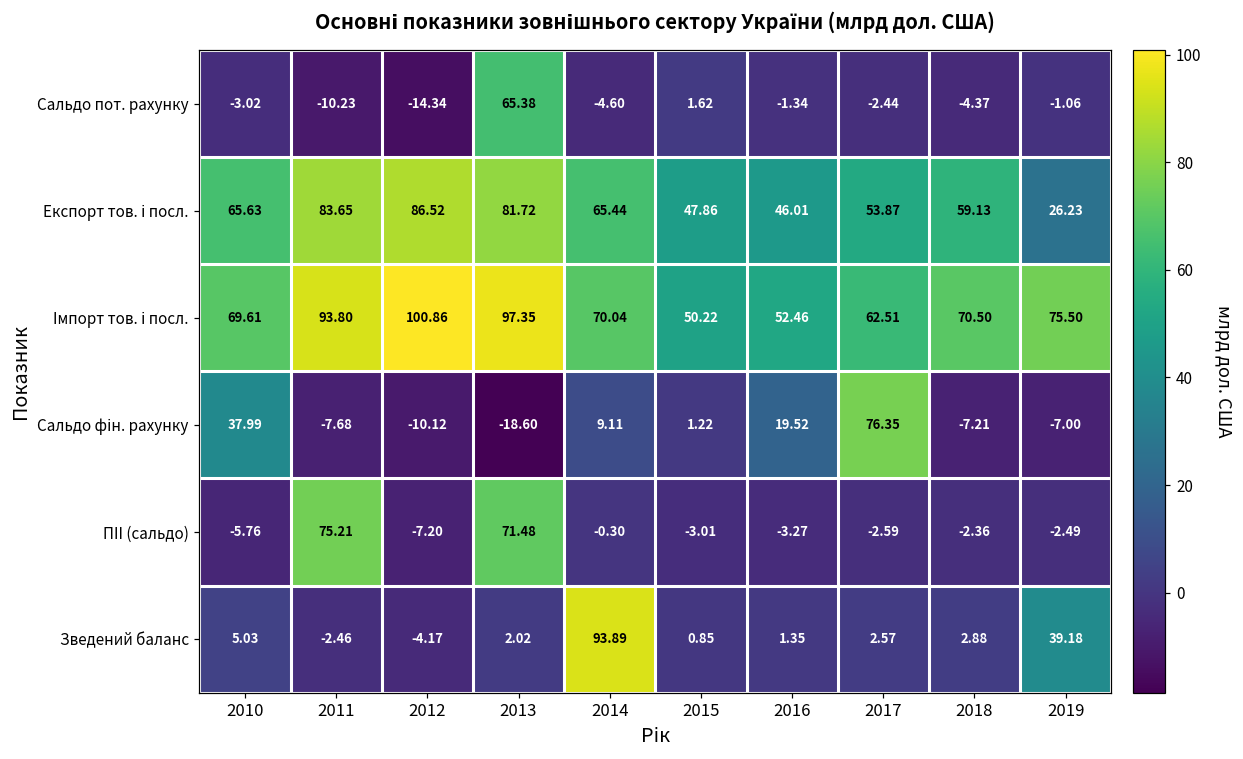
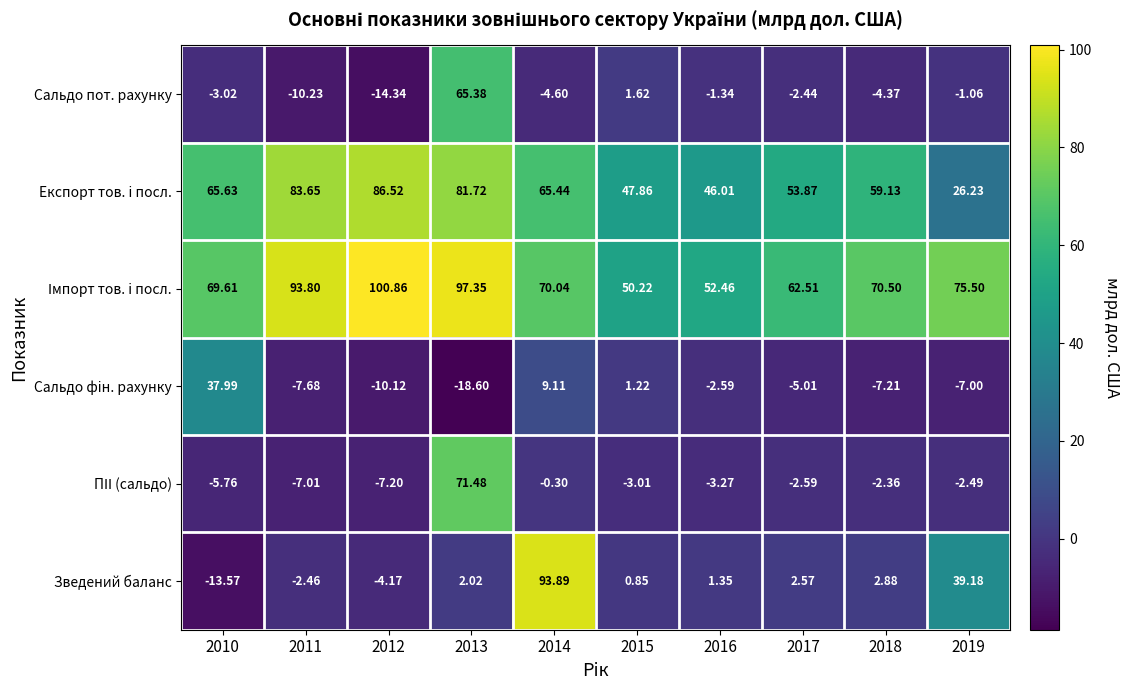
Сальдо фін. рахунку, 2016: 19.52 -> -2.59
Сальдо фін. рахунку, 2017: 76.35 -> -5.01
ПІІ (сальдо), 2011: 75.21 -> -7.01
Зведений баланс, 2010: 5.03 -> -13.57
